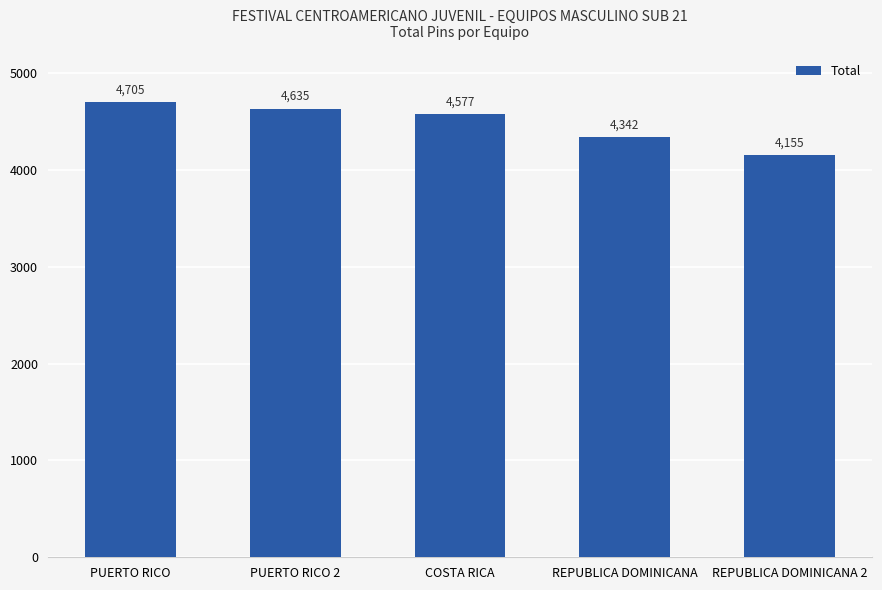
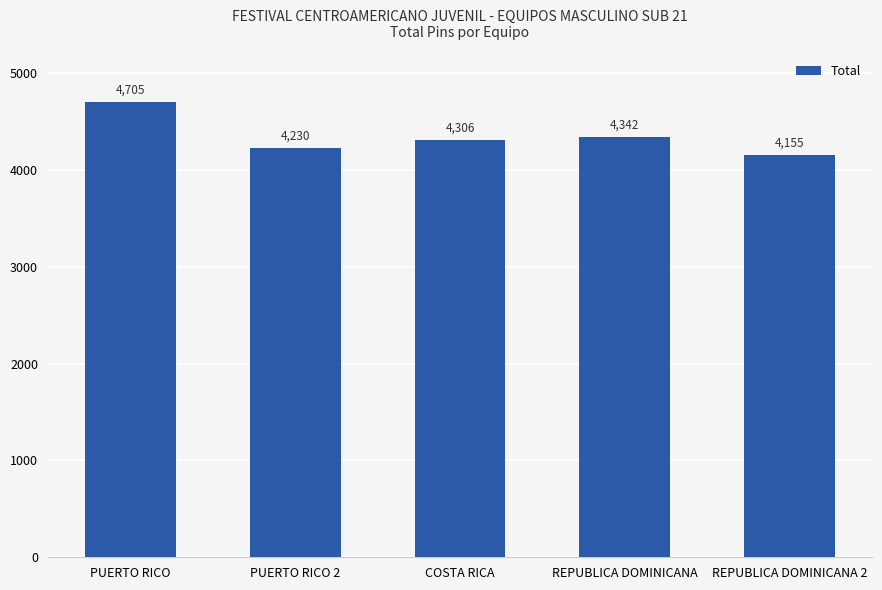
PUERTO RICO 2: 4,635 -> 4,230
COSTA RICA: 4,577 -> 4,306
